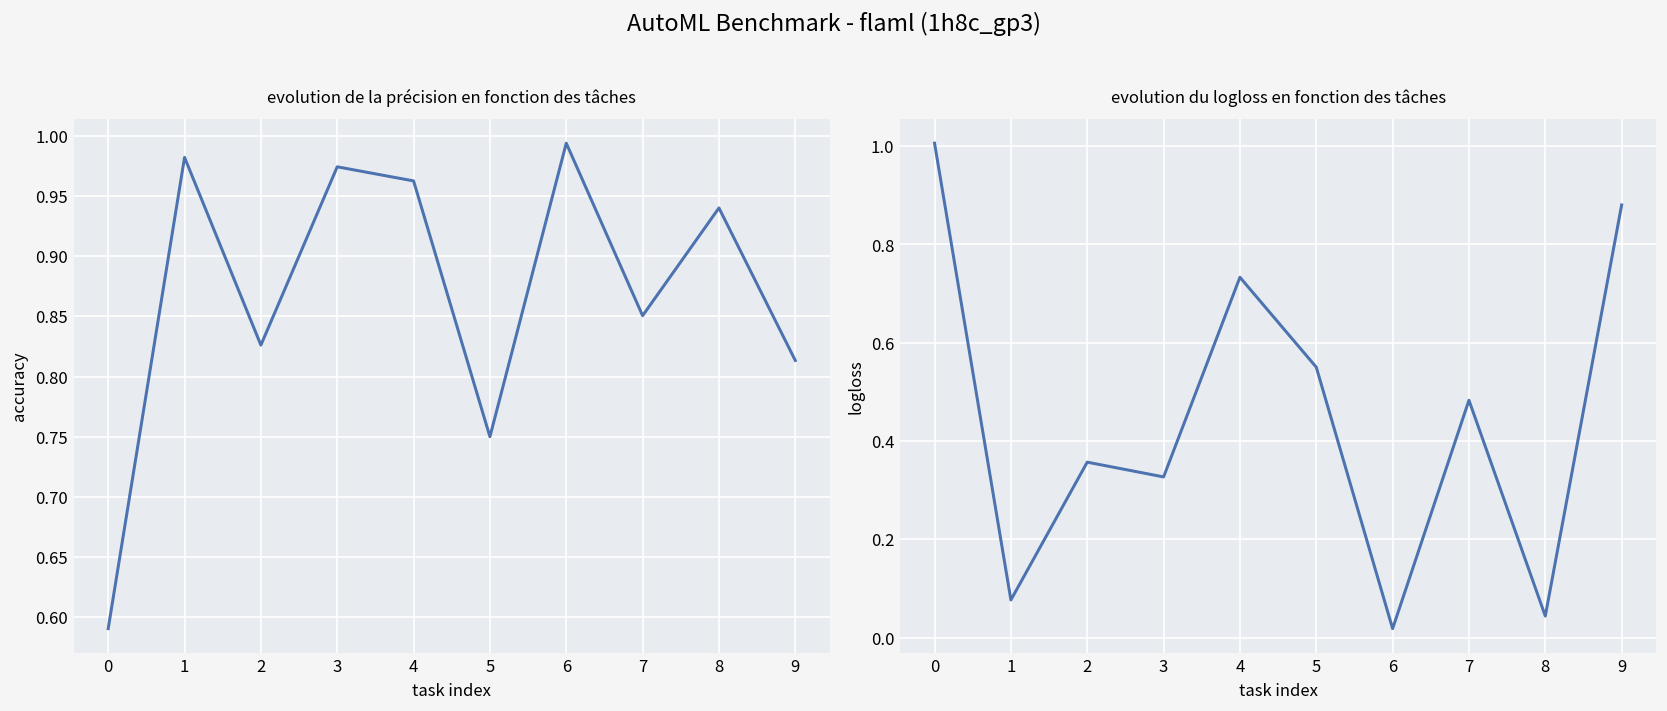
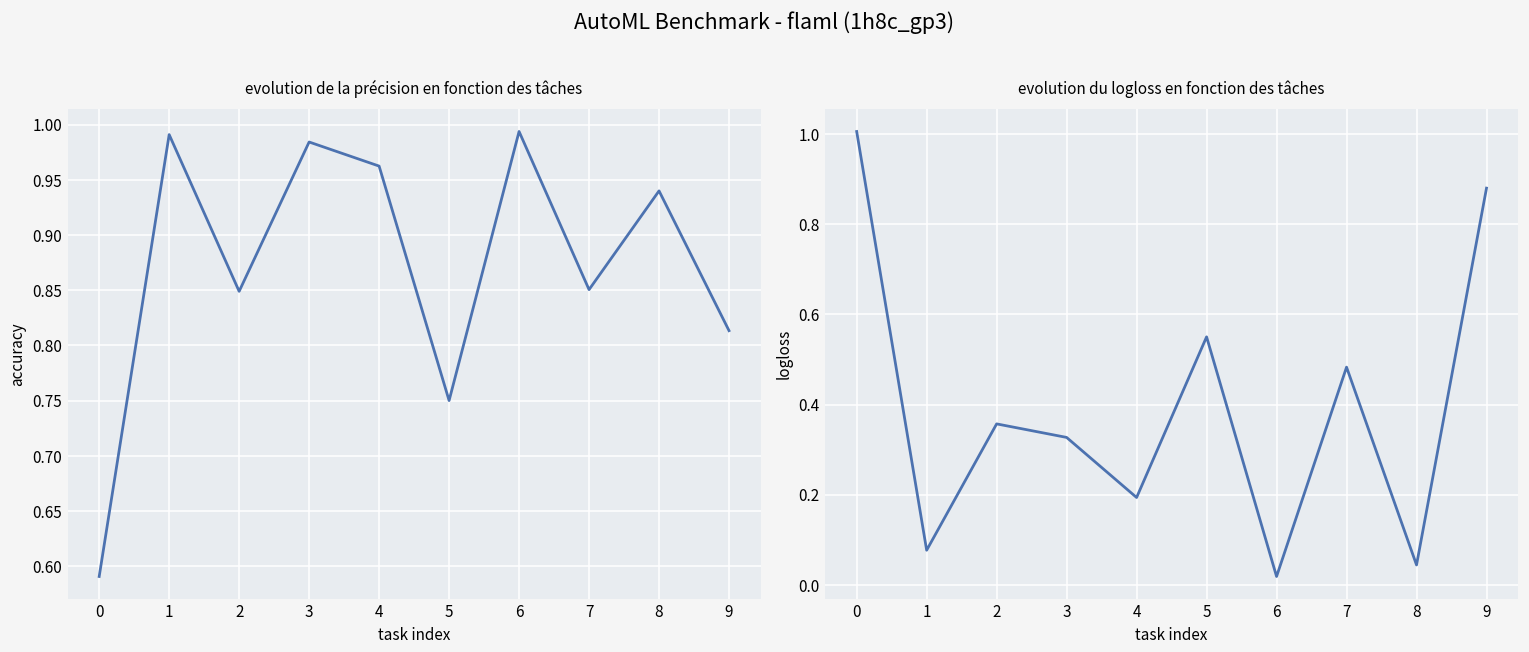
evolution de la précision en fonction des tâches, 1: 0.982 -> 0.991
evolution de la précision en fonction des tâches, 2: 0.826 -> 0.849
evolution de la précision en fonction des tâches, 3: 0.974 -> 0.984
evolution du logloss en fonction des tâches, 4: 0.73 -> 0.19
